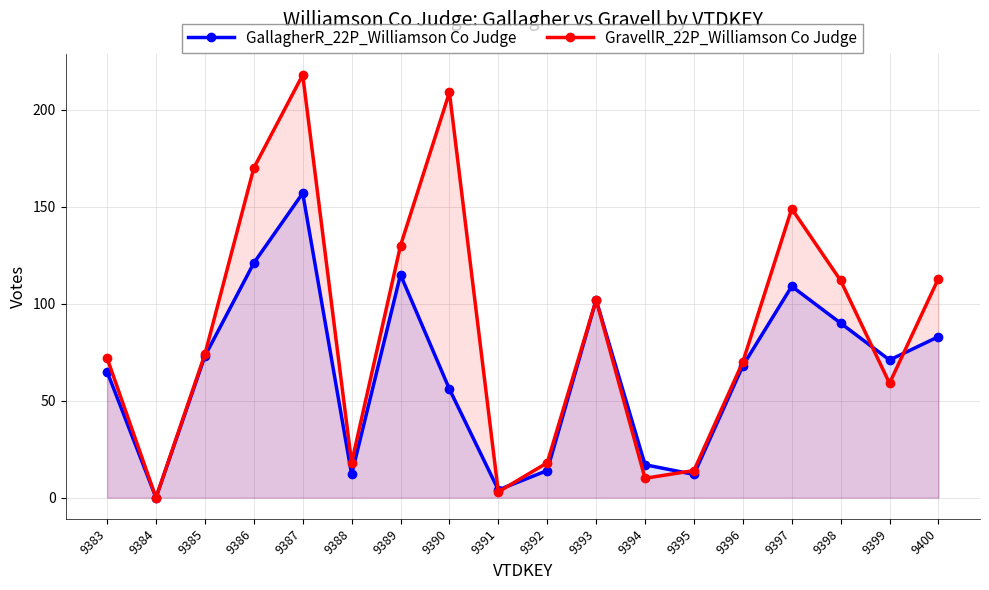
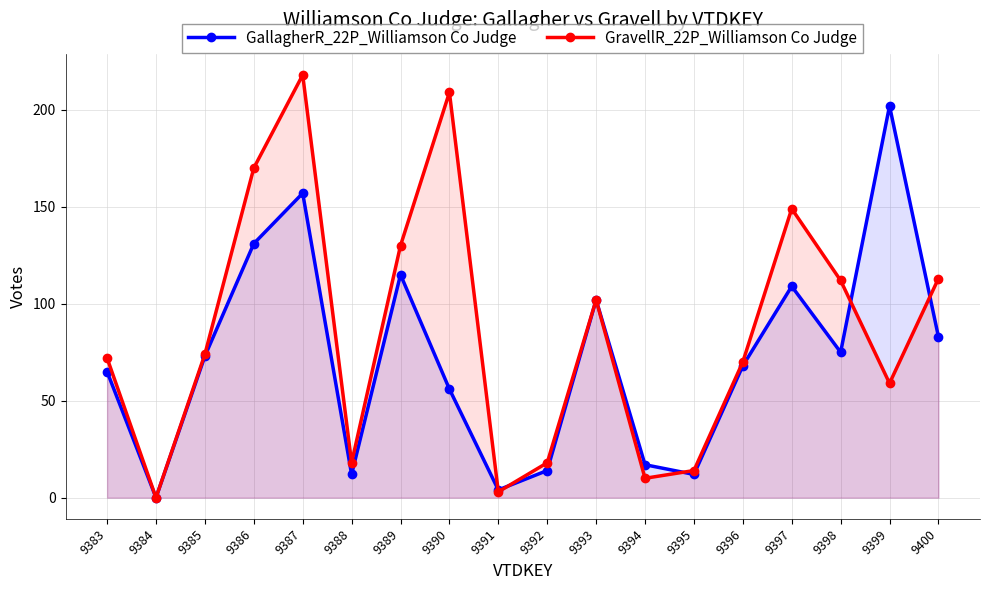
GallagherR_22P_Williamson Co Judge, 9386: 121 -> 131
GallagherR_22P_Williamson Co Judge, 9398: 90 -> 75
GallagherR_22P_Williamson Co Judge, 9399: 71 -> 202
